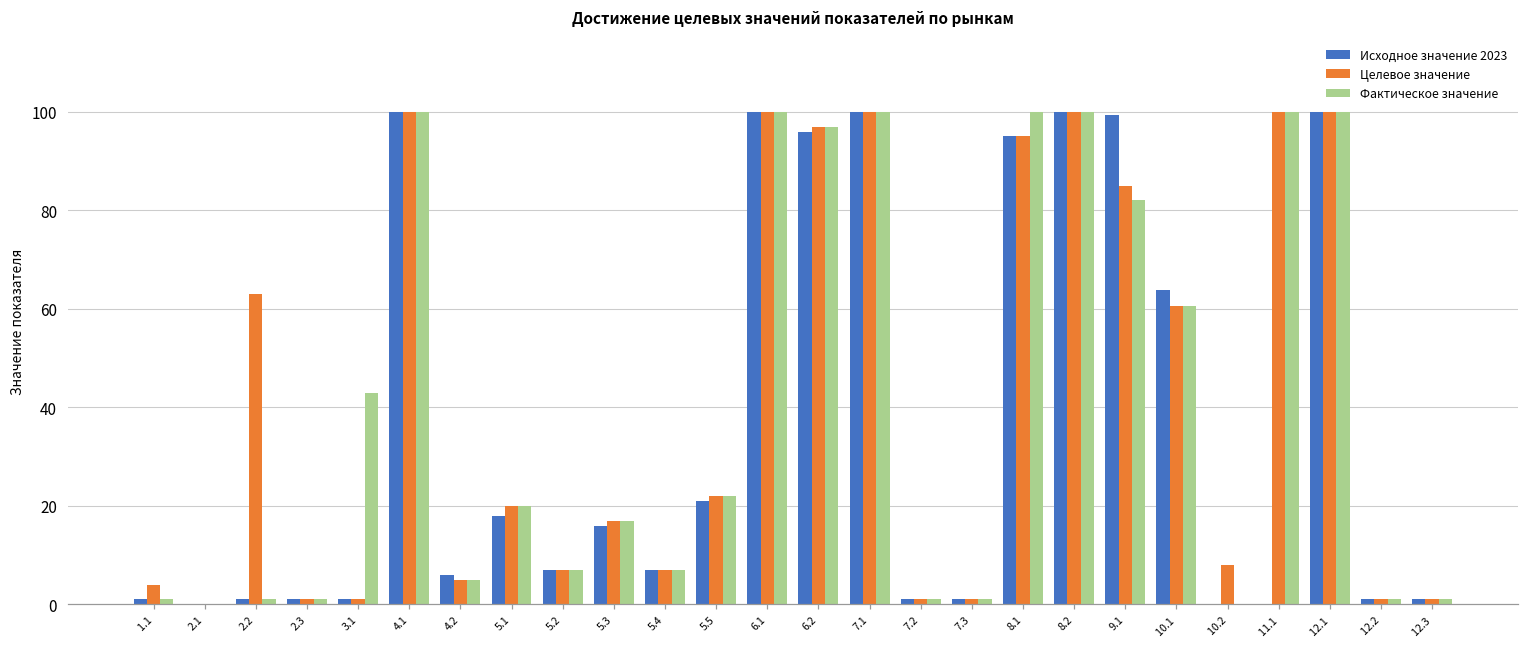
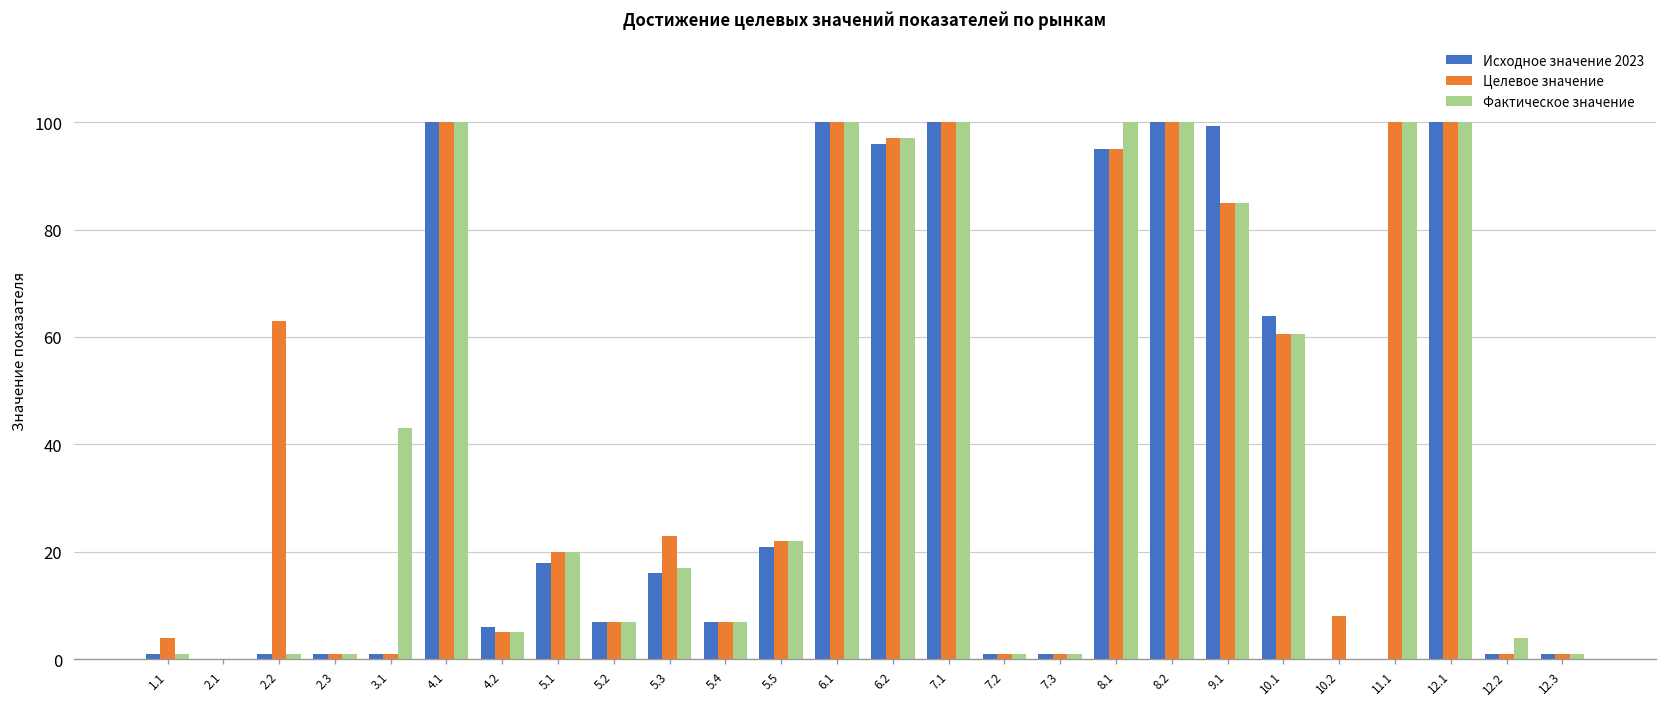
Целевое значение, 5.3: 17 -> 23
Фактическое значение, 9.1: 82 -> 85
Фактическое значение, 12.2: 1 -> 4
